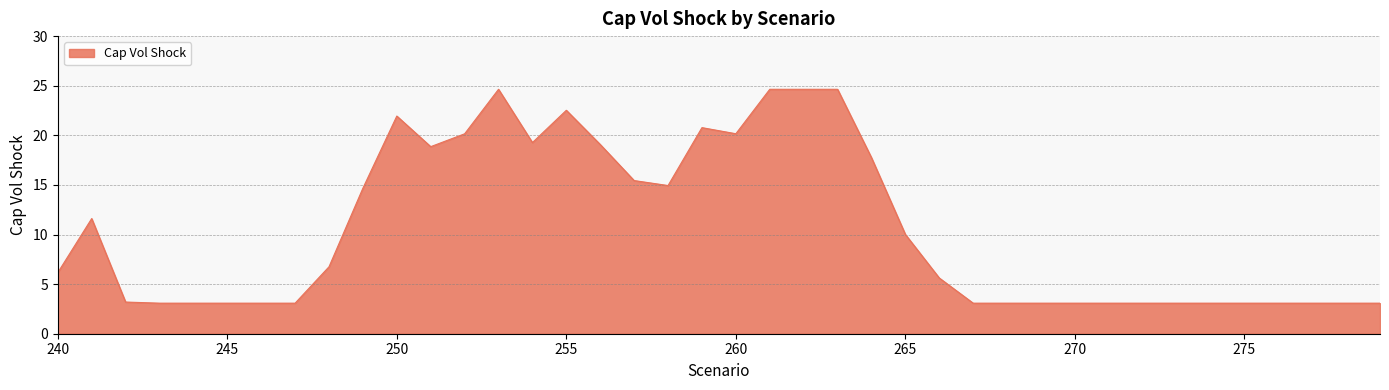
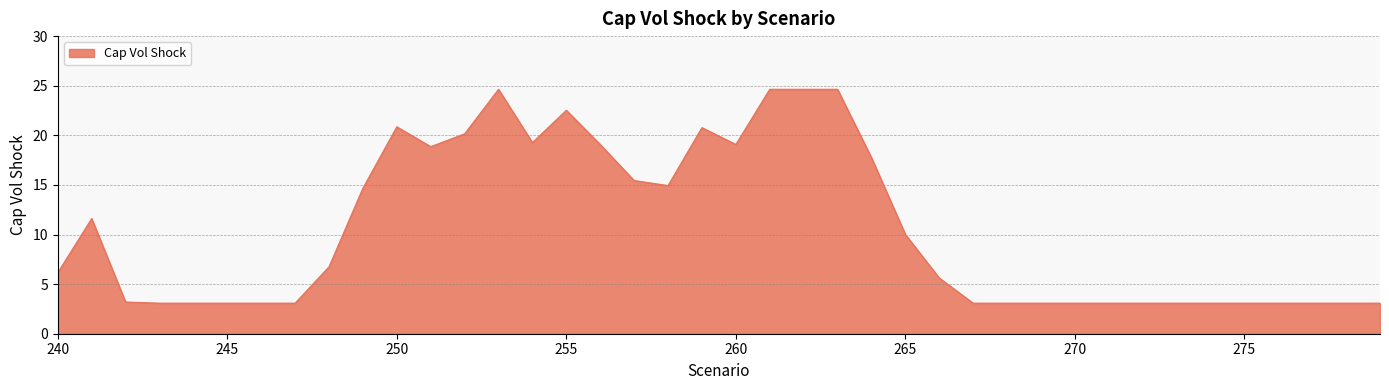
250: 22 -> 21
260: 20 -> 19
